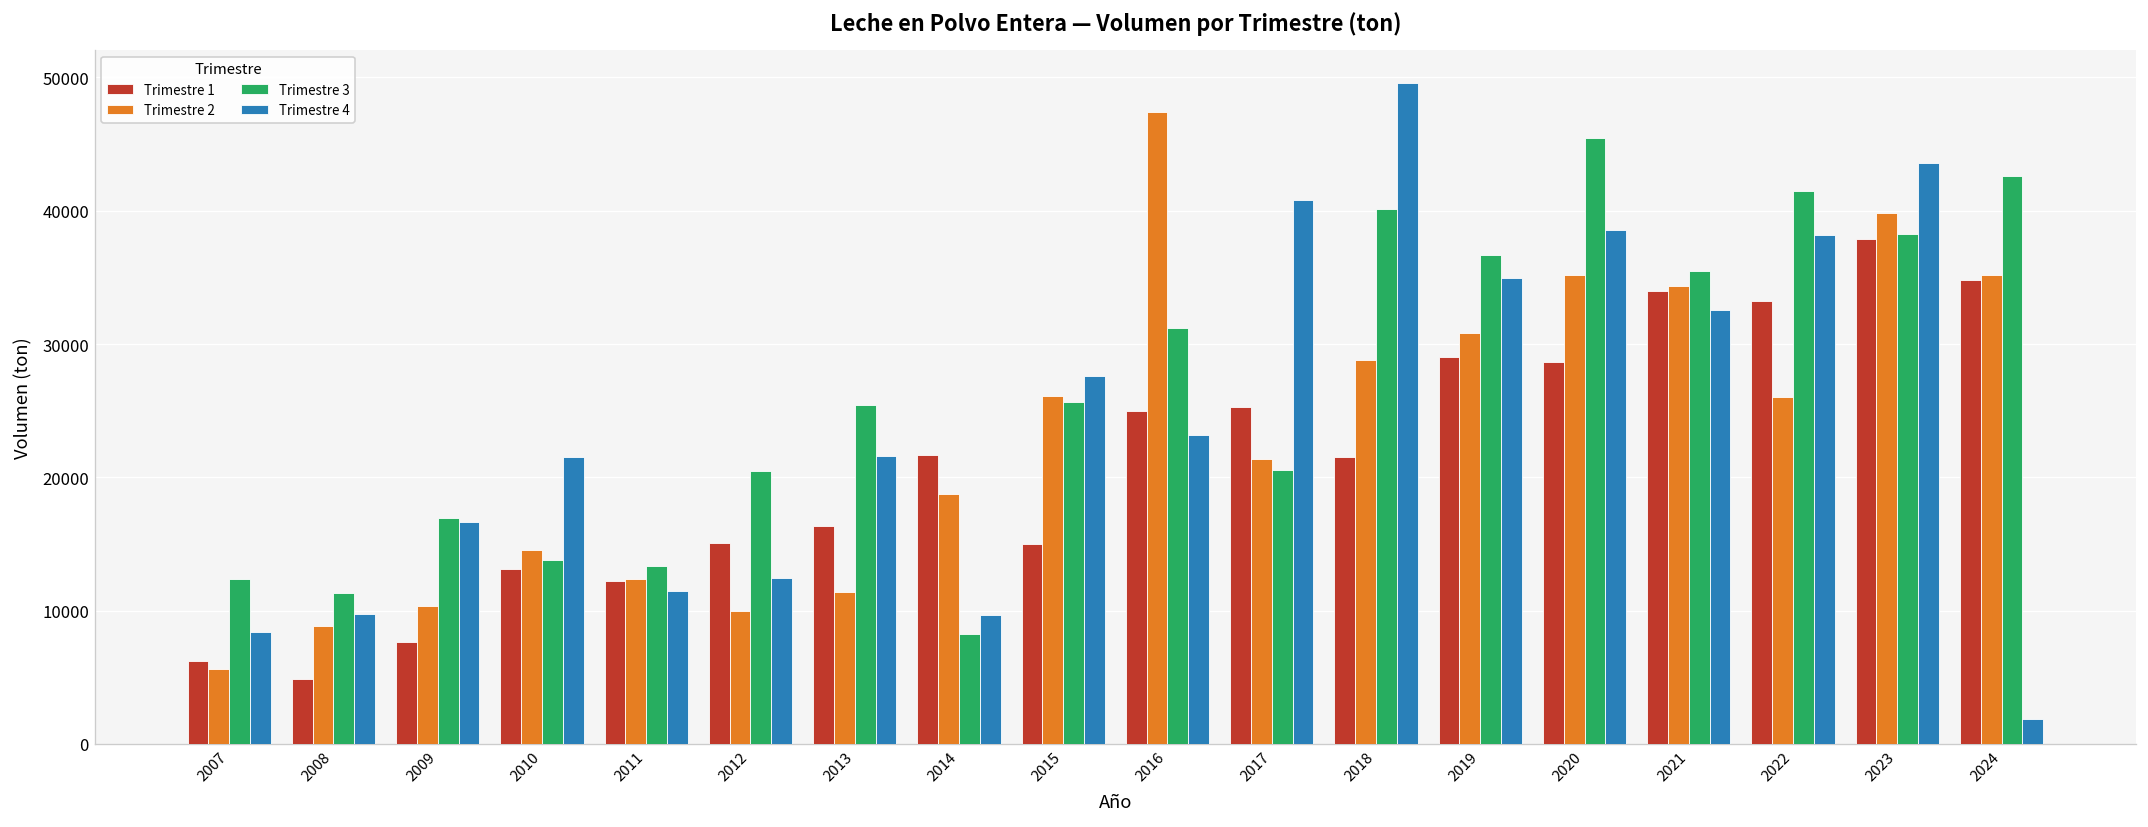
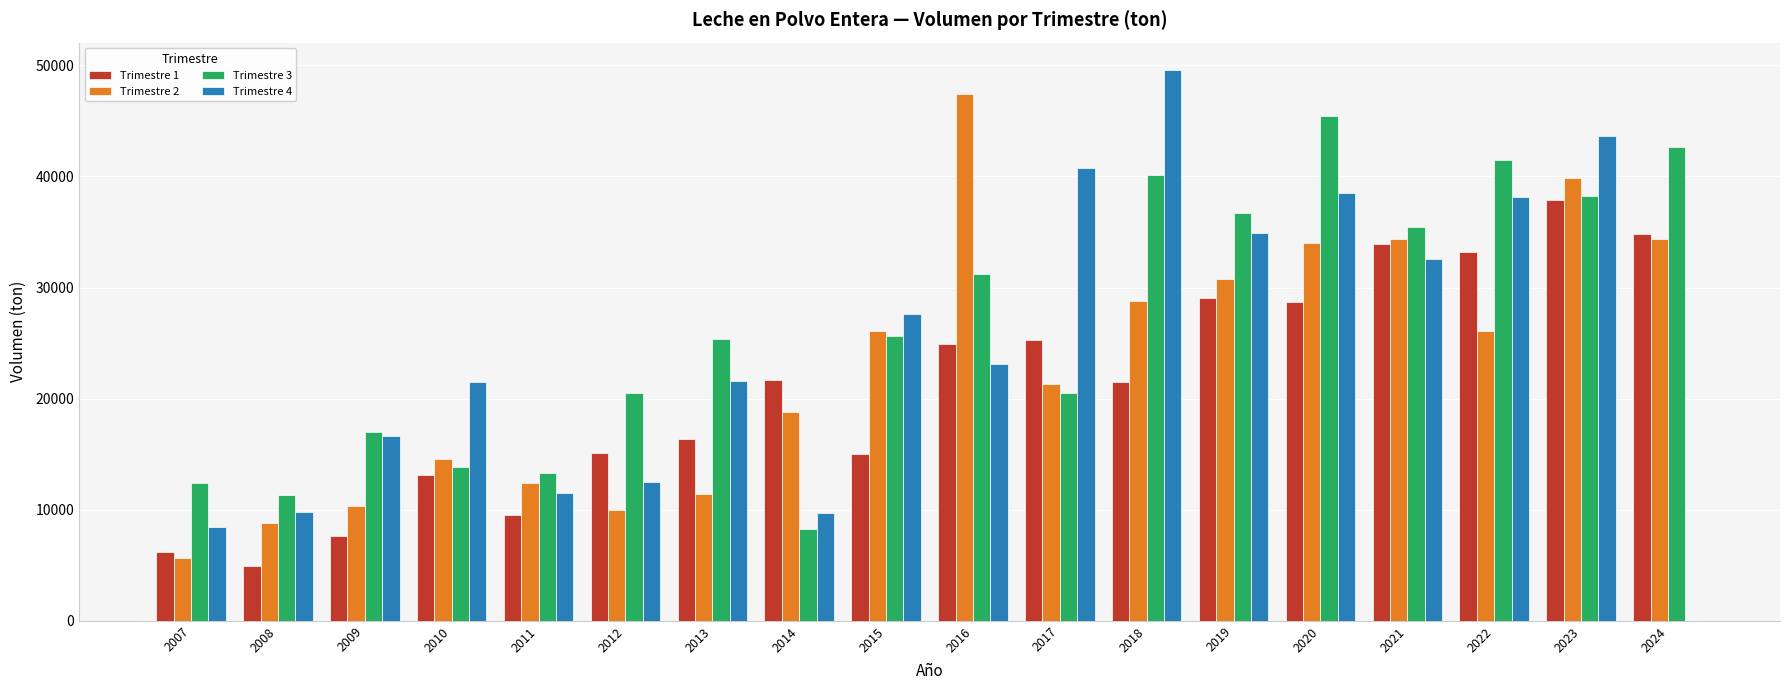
Trimestre 1, 2011: 12200 -> 9500
Trimestre 2, 2020: 35200 -> 34000
Trimestre 2, 2024: 35200 -> 34300
Trimestre 4, 2024: 1900 -> 0
